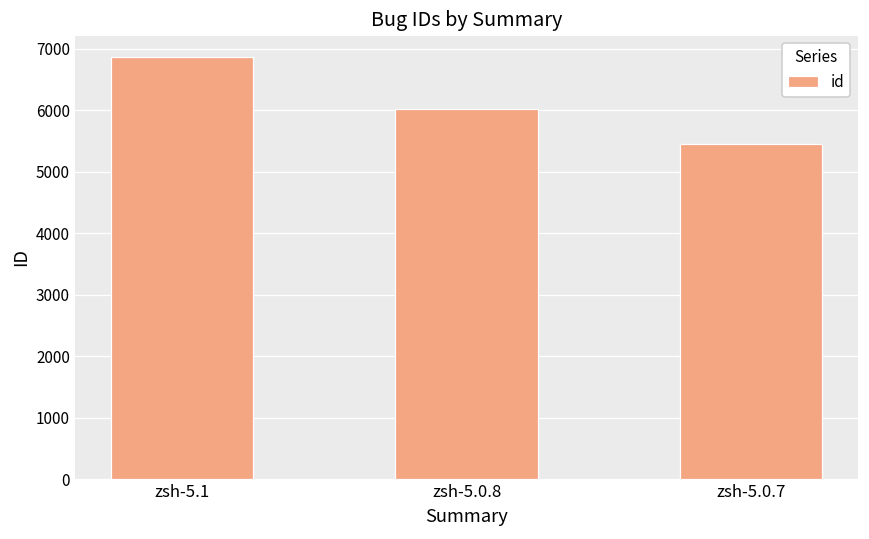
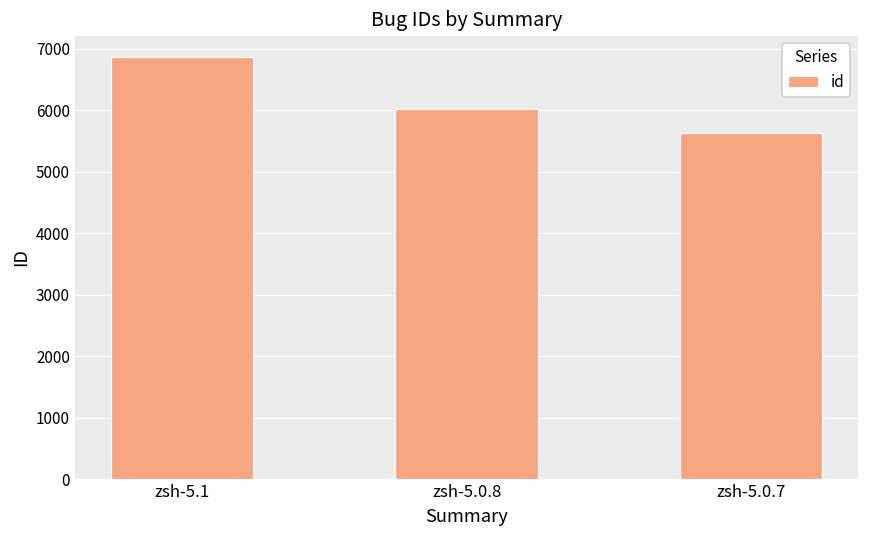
zsh-5.0.7: 5500 -> 5600
